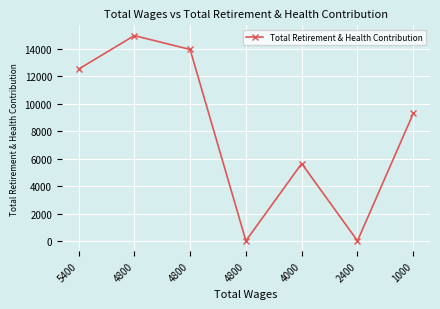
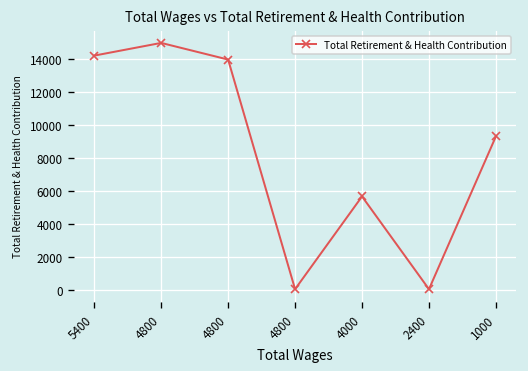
5400: 12500 -> 14200
